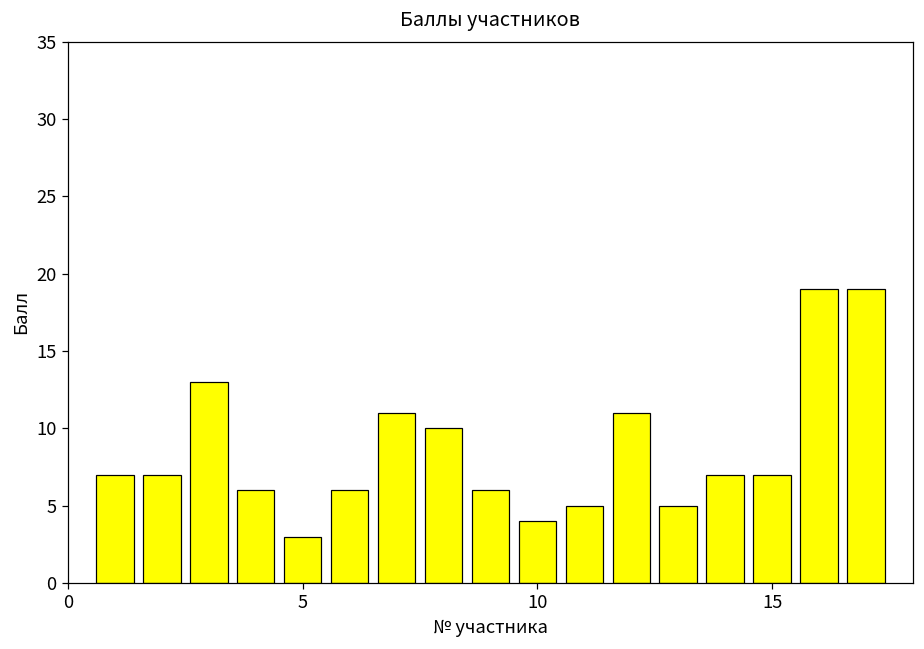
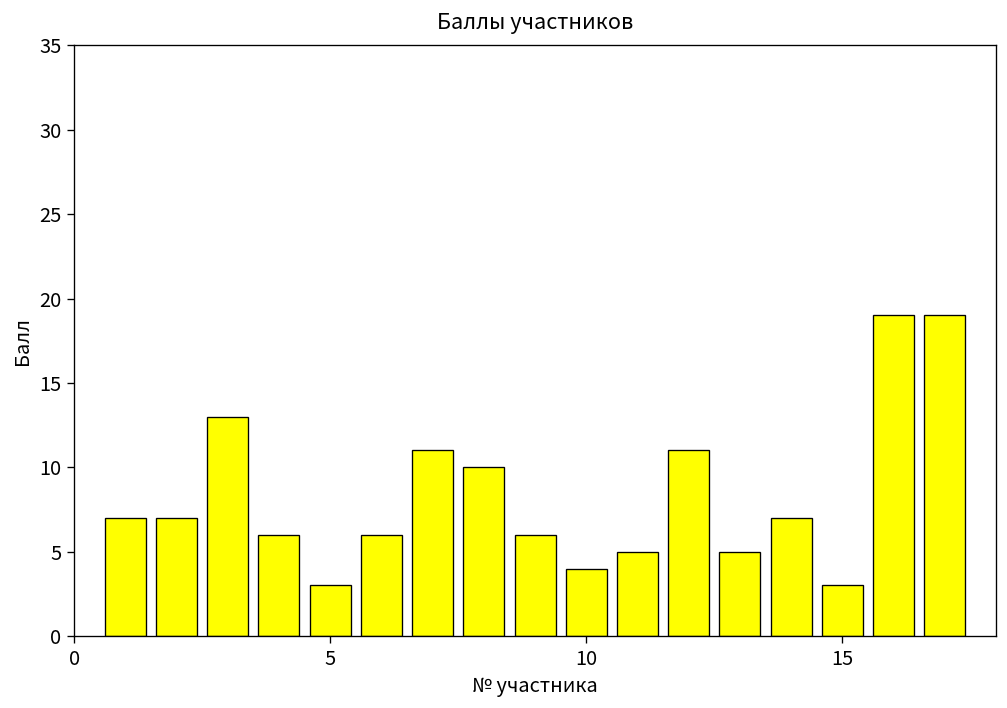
15: 7 -> 3
